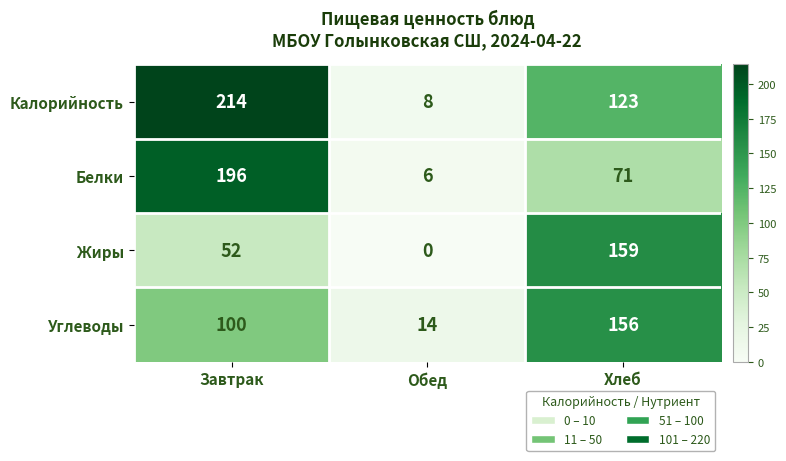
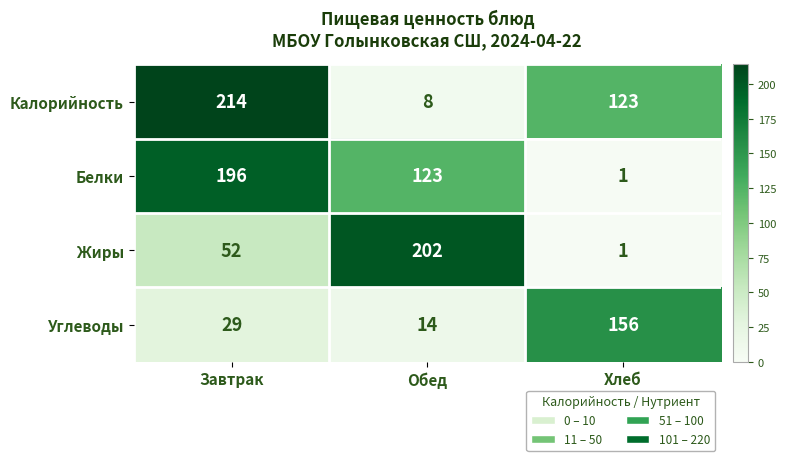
Белки, Обед: 6 -> 123
Белки, Хлеб: 71 -> 1
Жиры, Обед: 0 -> 202
Жиры, Хлеб: 159 -> 1
Углеводы, Завтрак: 100 -> 29
